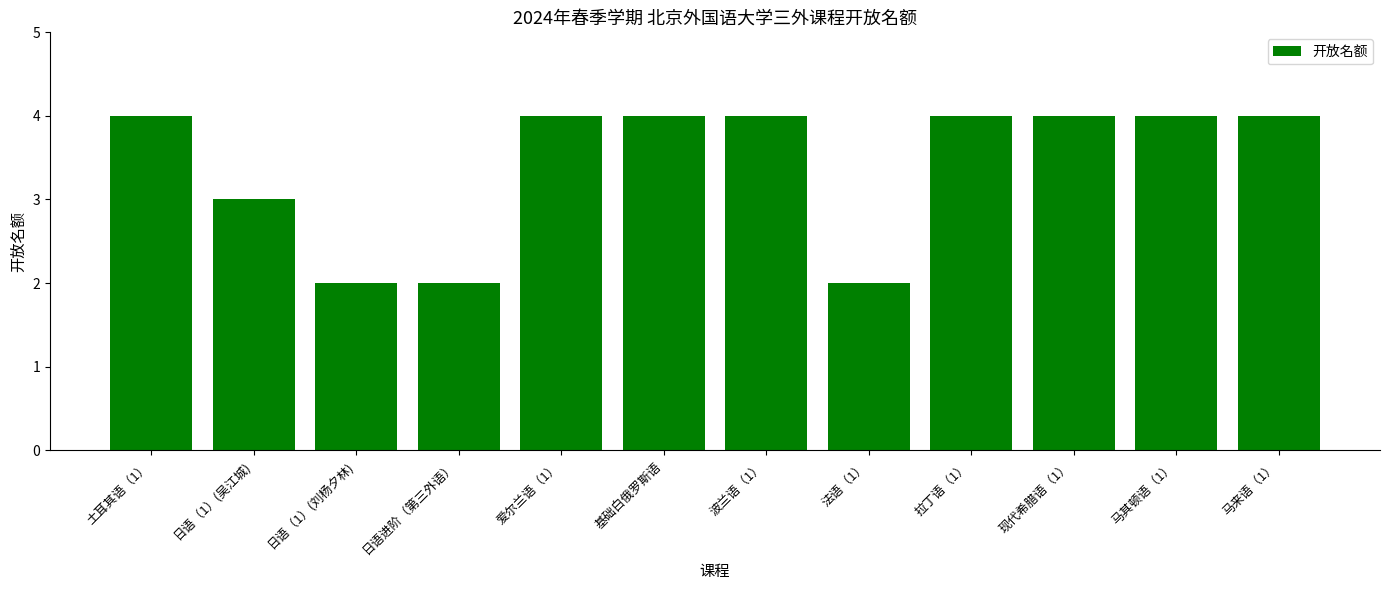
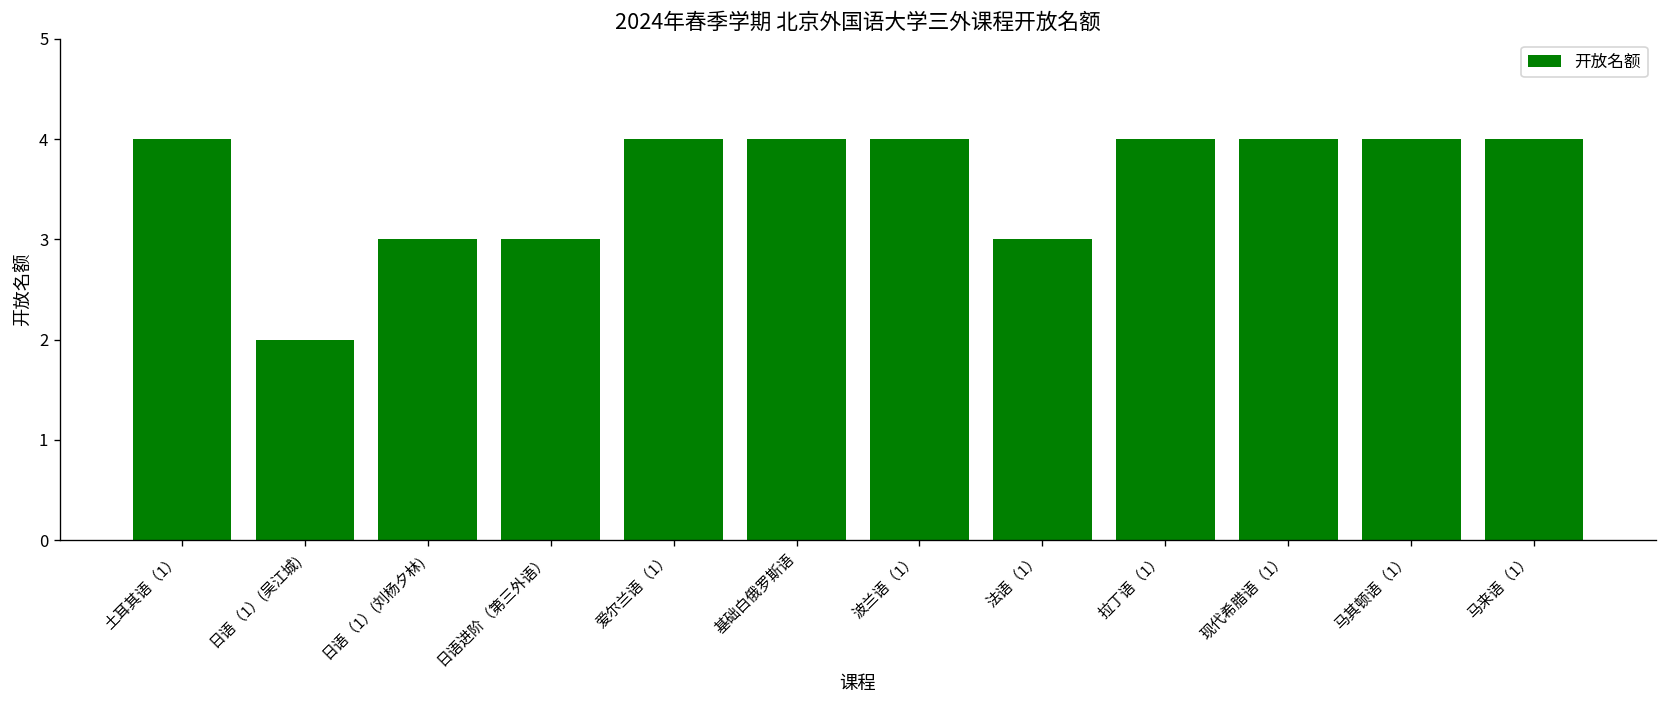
日语（1）(吴江城): 3 -> 2
日语（1）(刘杨夕林): 2 -> 3
日语进阶（第三外语）: 2 -> 3
法语（1）: 2 -> 3
